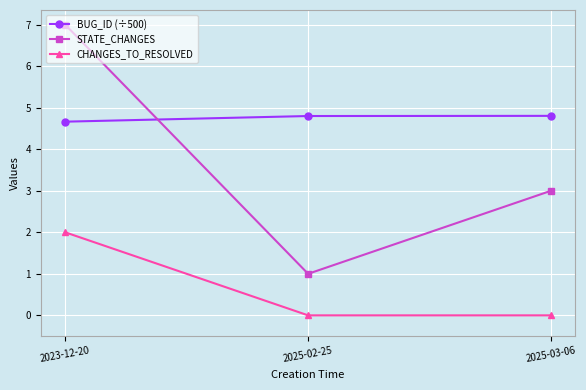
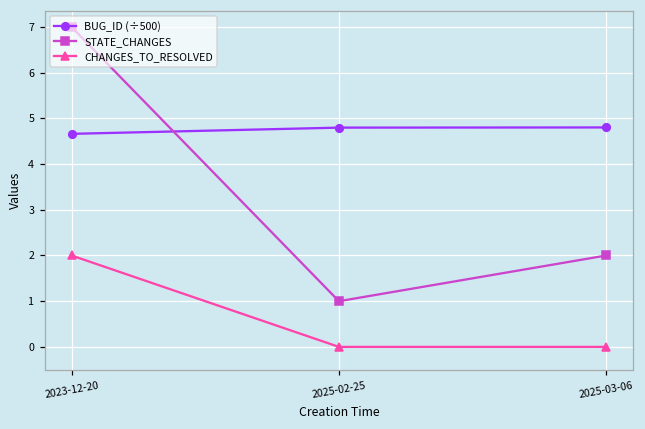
STATE_CHANGES, 2025-03-06: 3 -> 2
